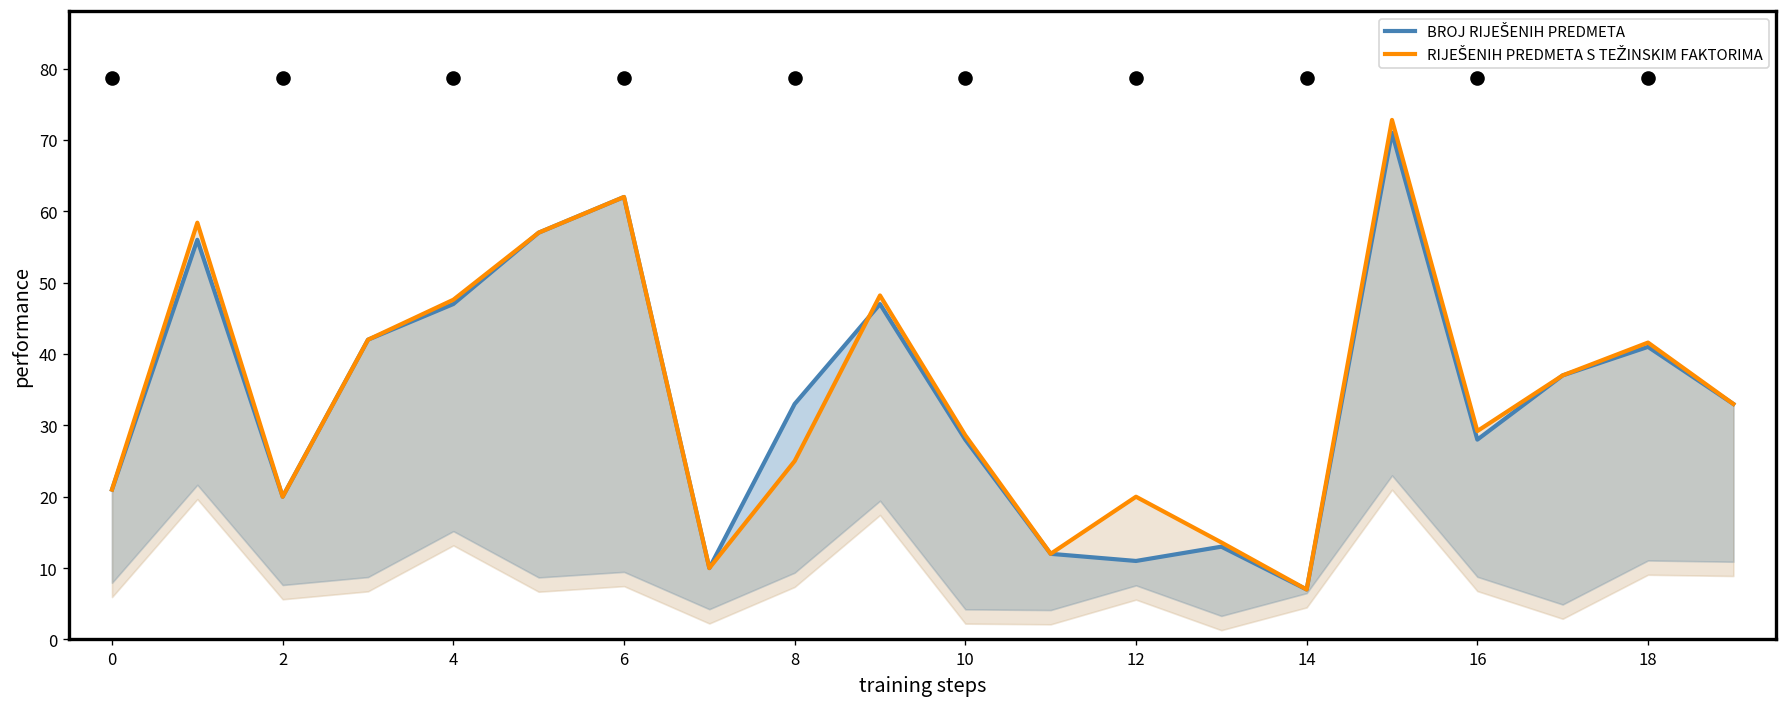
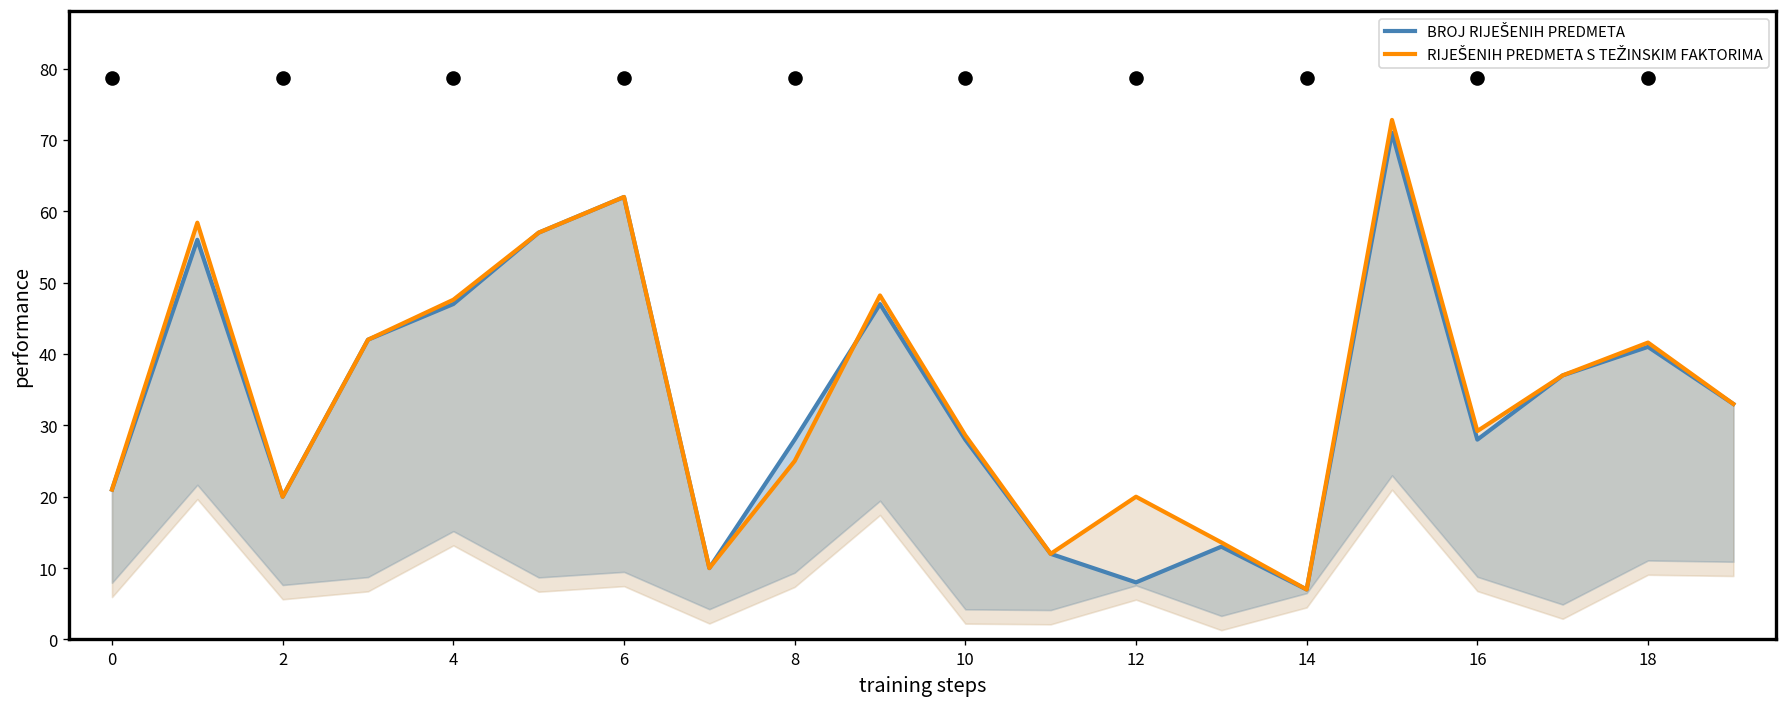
BROJ RIJEŠENIH PREDMETA, 8: 33 -> 28
BROJ RIJEŠENIH PREDMETA, 12: 11 -> 8
